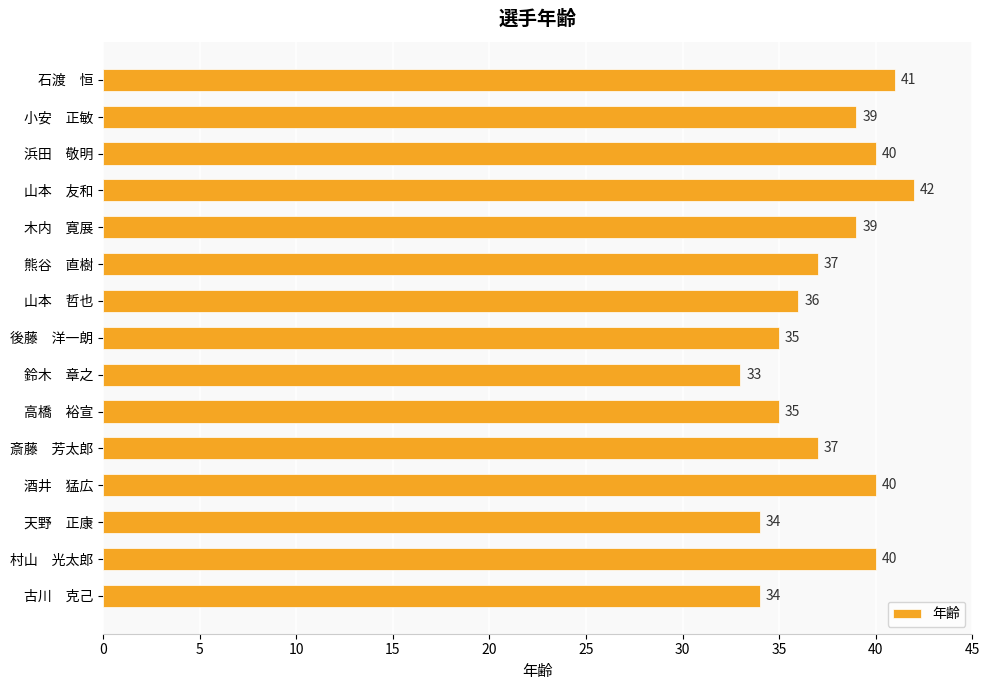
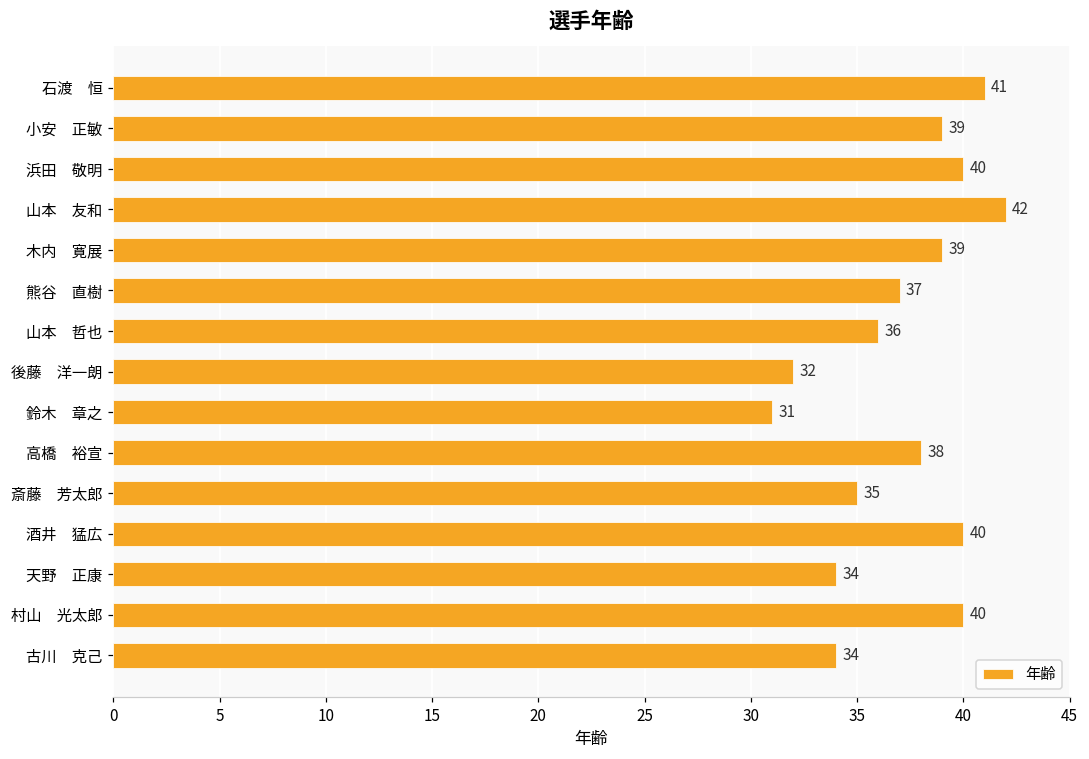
後藤 洋一朗: 35 -> 32
鈴木 章之: 33 -> 31
高橋 裕宣: 35 -> 38
斎藤 芳太郎: 37 -> 35
